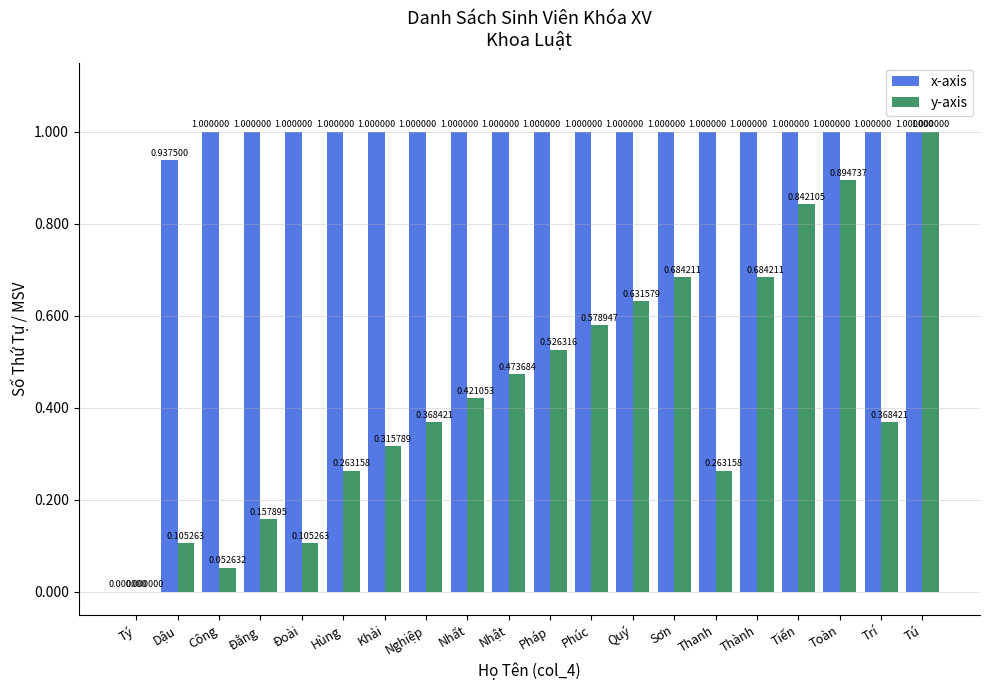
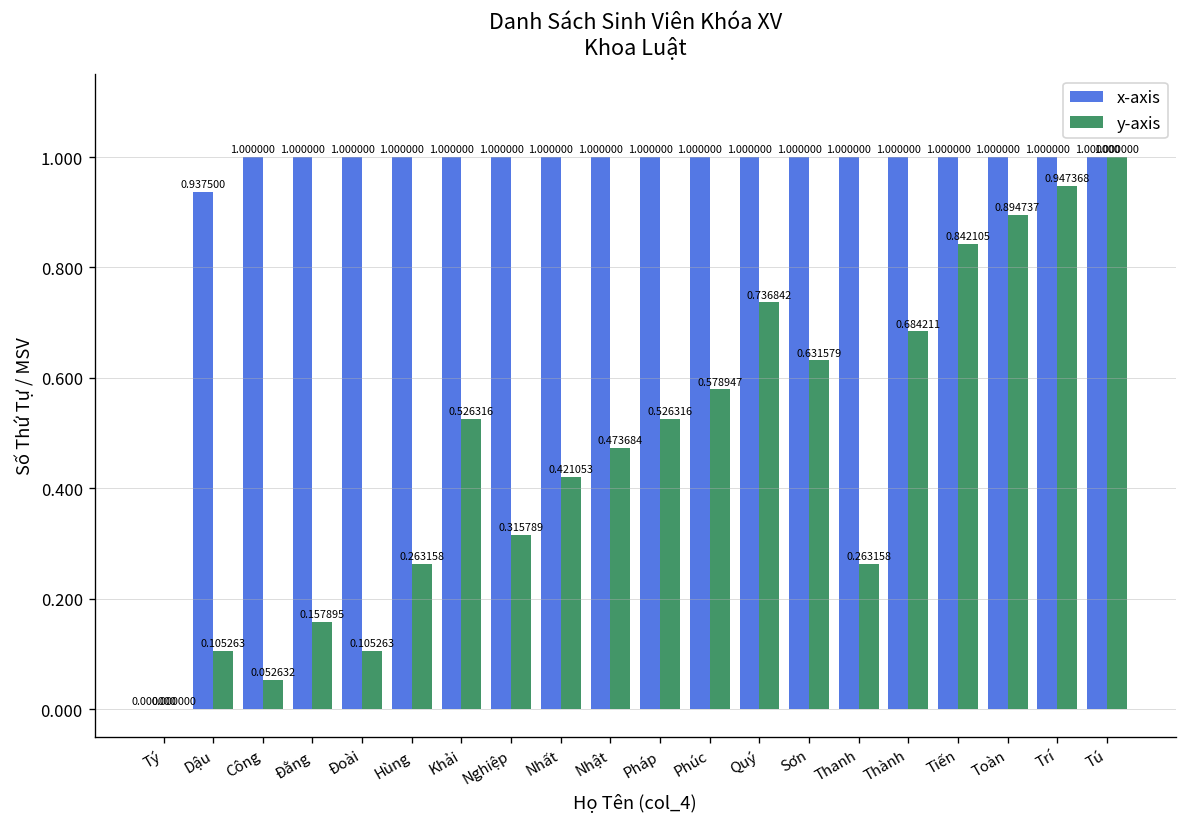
y-axis, Khải: 0.315789 -> 0.526316
y-axis, Nghiệp: 0.368421 -> 0.315789
y-axis, Quý: 0.631579 -> 0.736842
y-axis, Sơn: 0.684211 -> 0.631579
y-axis, Trí: 0.368421 -> 0.947368
